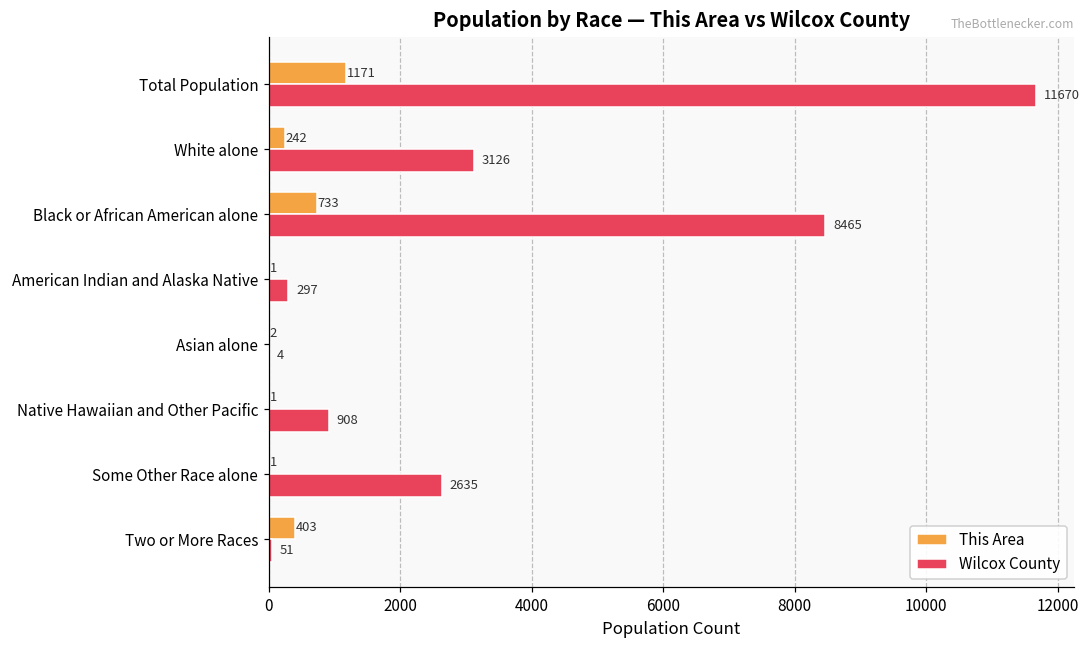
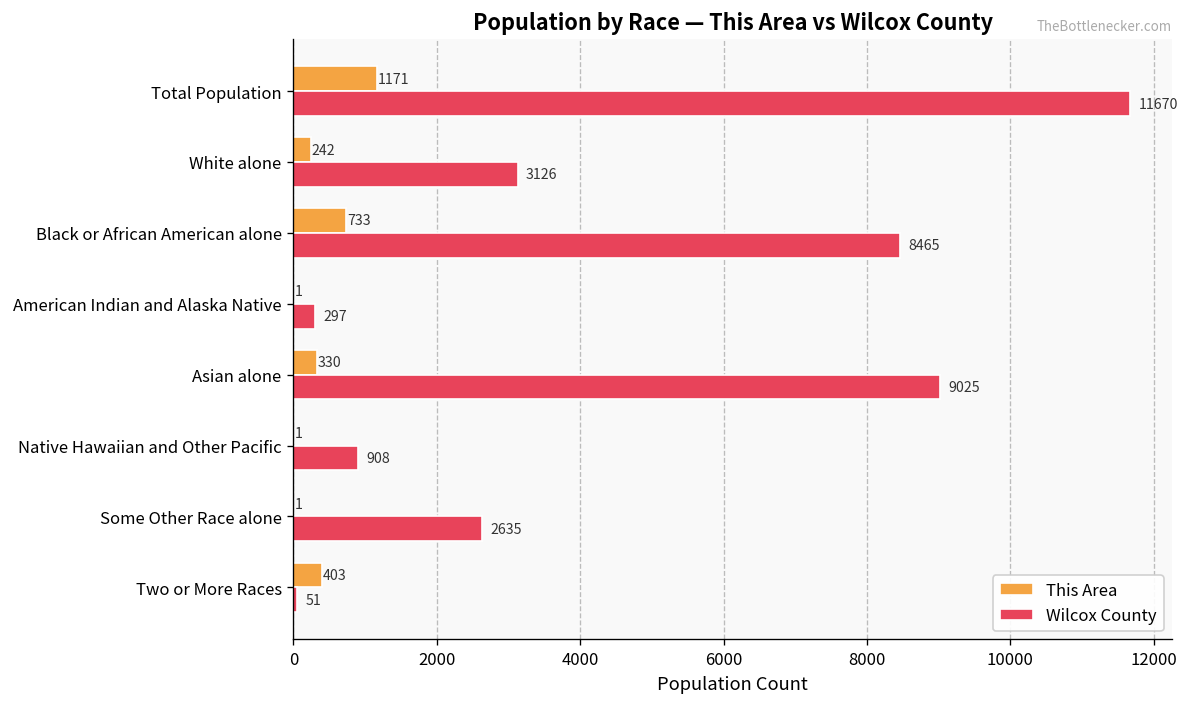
This Area, Asian alone: 2 -> 330
Wilcox County, Asian alone: 4 -> 9025
